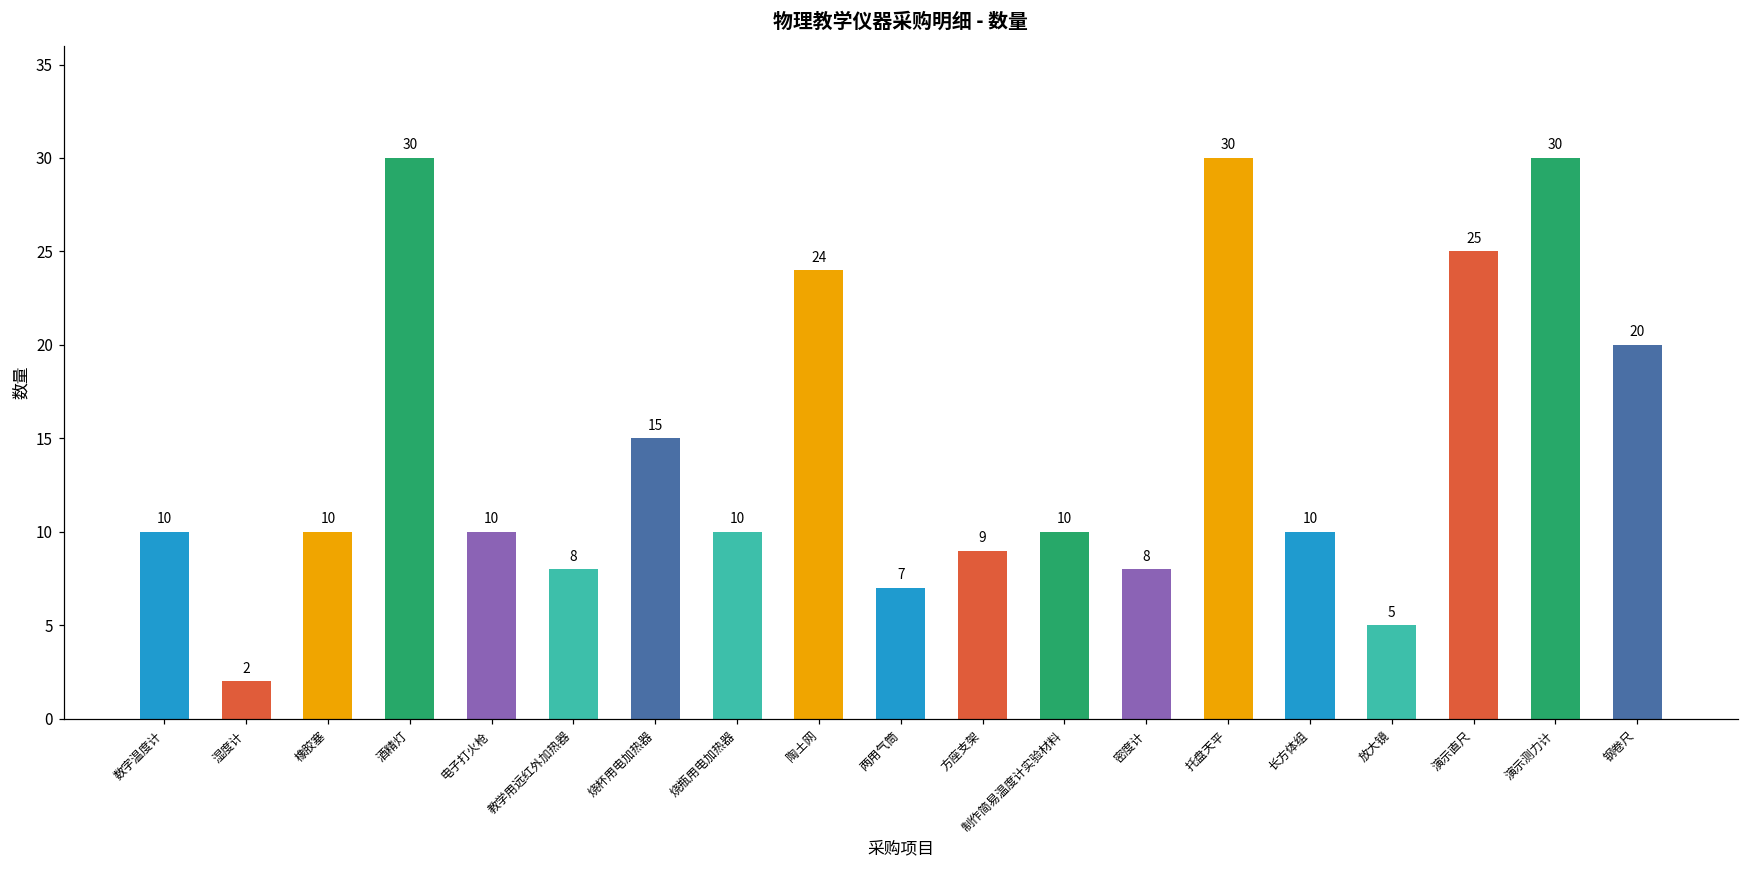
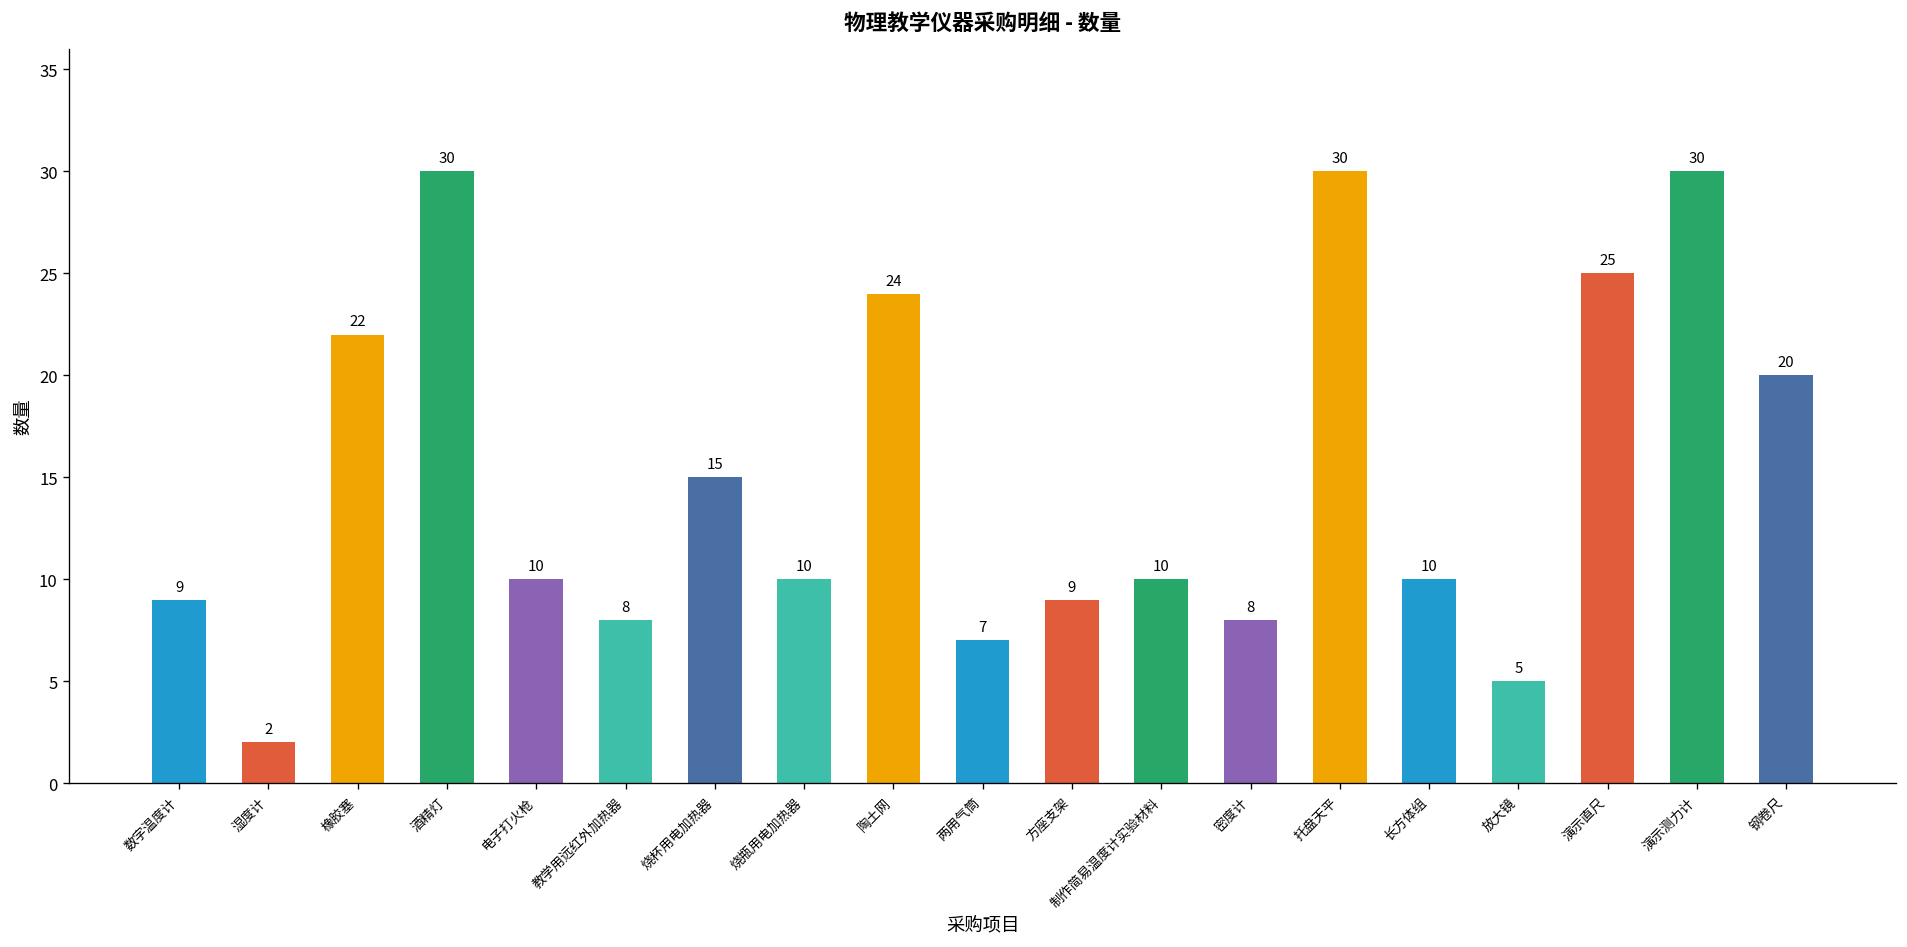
数字温度计: 10 -> 9
橡胶塞: 10 -> 22
